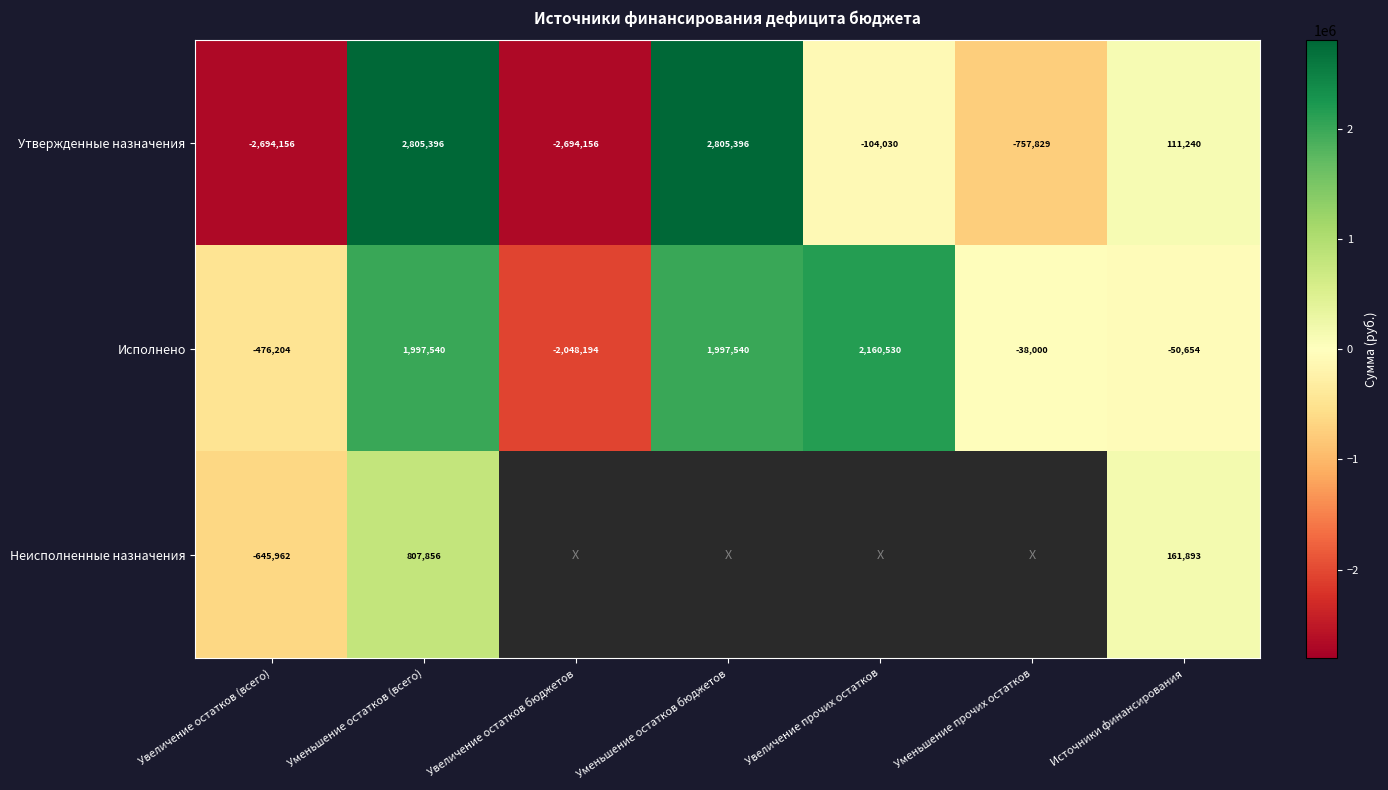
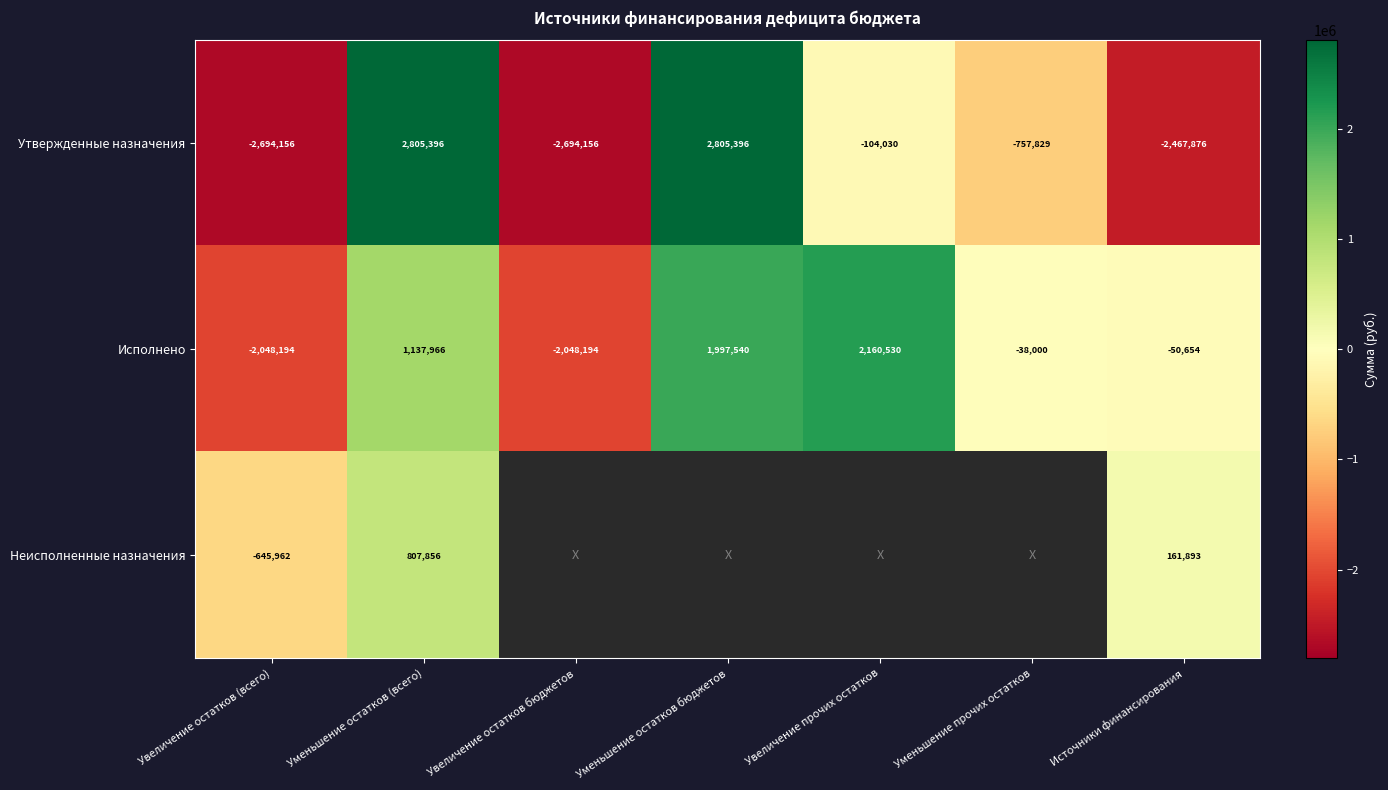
Утвержденные назначения, Источники финансирования: 111,240 -> -2,467,876
Исполнено, Увеличение остатков (всего): -476,204 -> -2,048,194
Исполнено, Уменьшение остатков (всего): 1,997,540 -> 1,137,966
